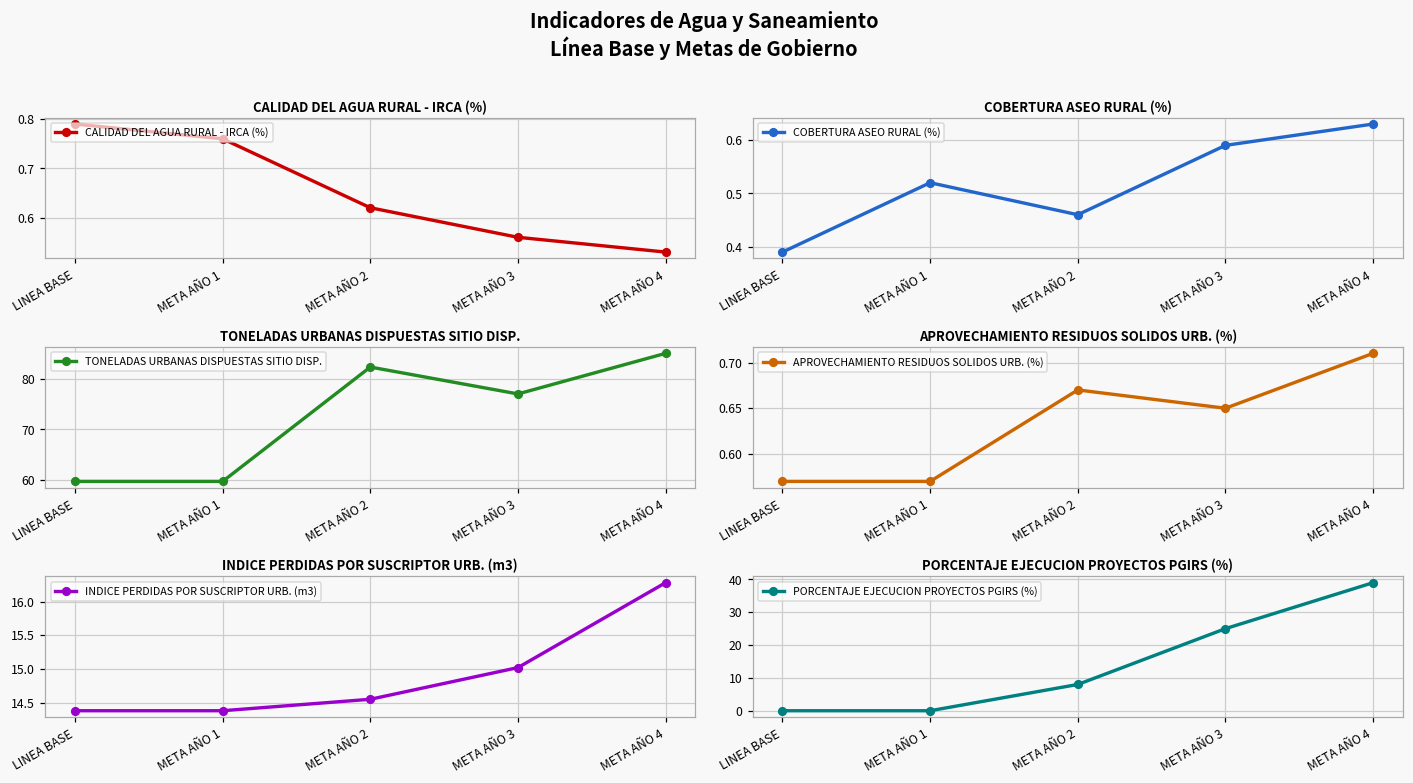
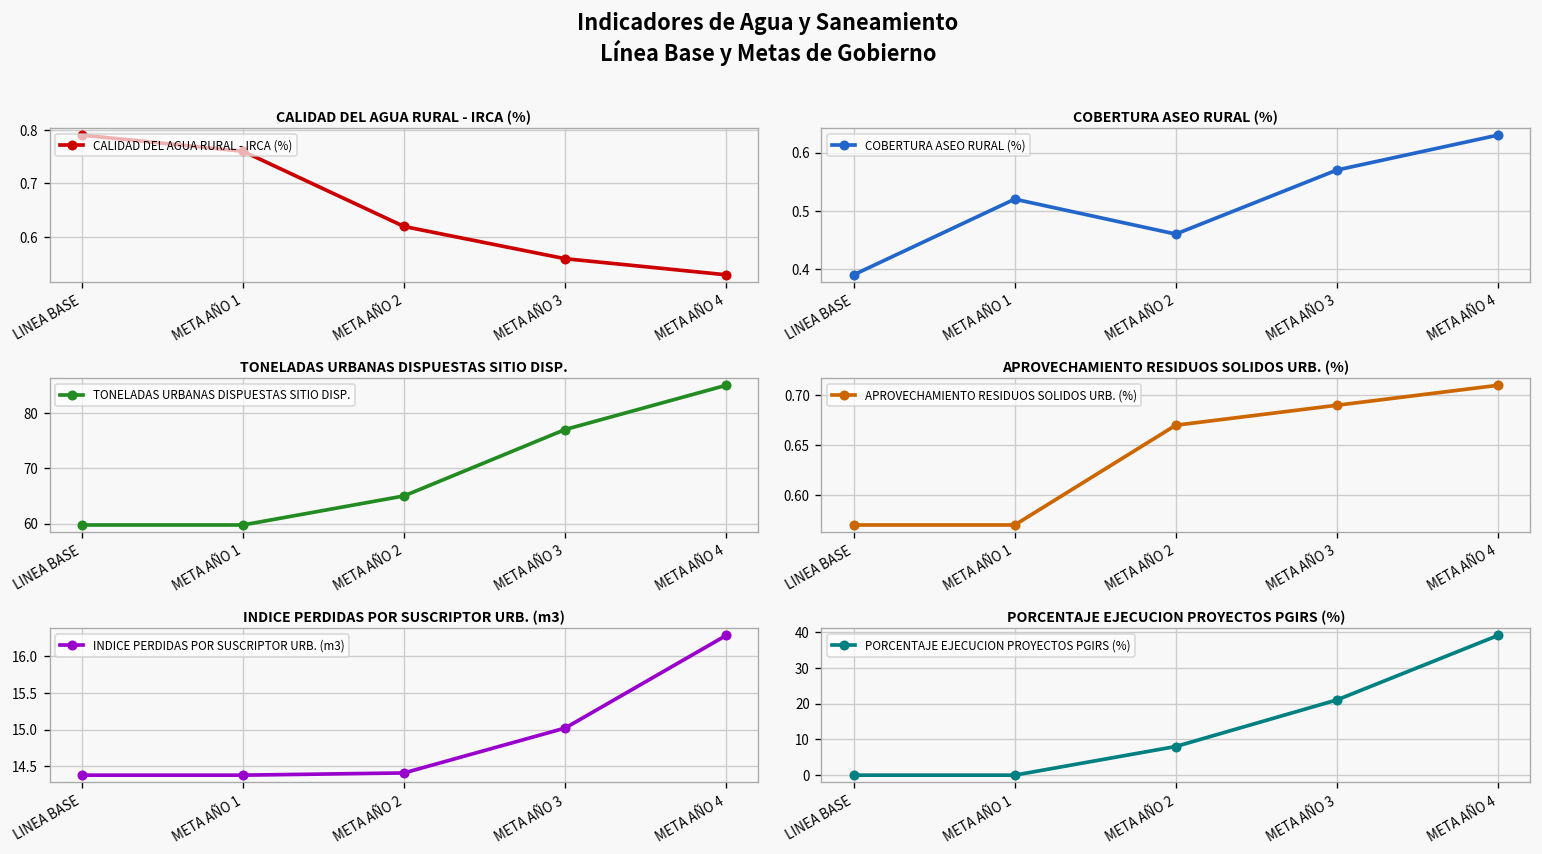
COBERTURA ASEO RURAL (%), META AÑO 3: 0.59 -> 0.57
TONELADAS URBANAS DISPUESTAS SITIO DISP., META AÑO 2: 82 -> 65
APROVECHAMIENTO RESIDUOS SOLIDOS URB. (%), META AÑO 3: 0.65 -> 0.69
INDICE PERDIDAS POR SUSCRIPTOR URB. (m3), META AÑO 2: 14.6 -> 14.4
PORCENTAJE EJECUCION PROYECTOS PGIRS (%), META AÑO 3: 25 -> 21
